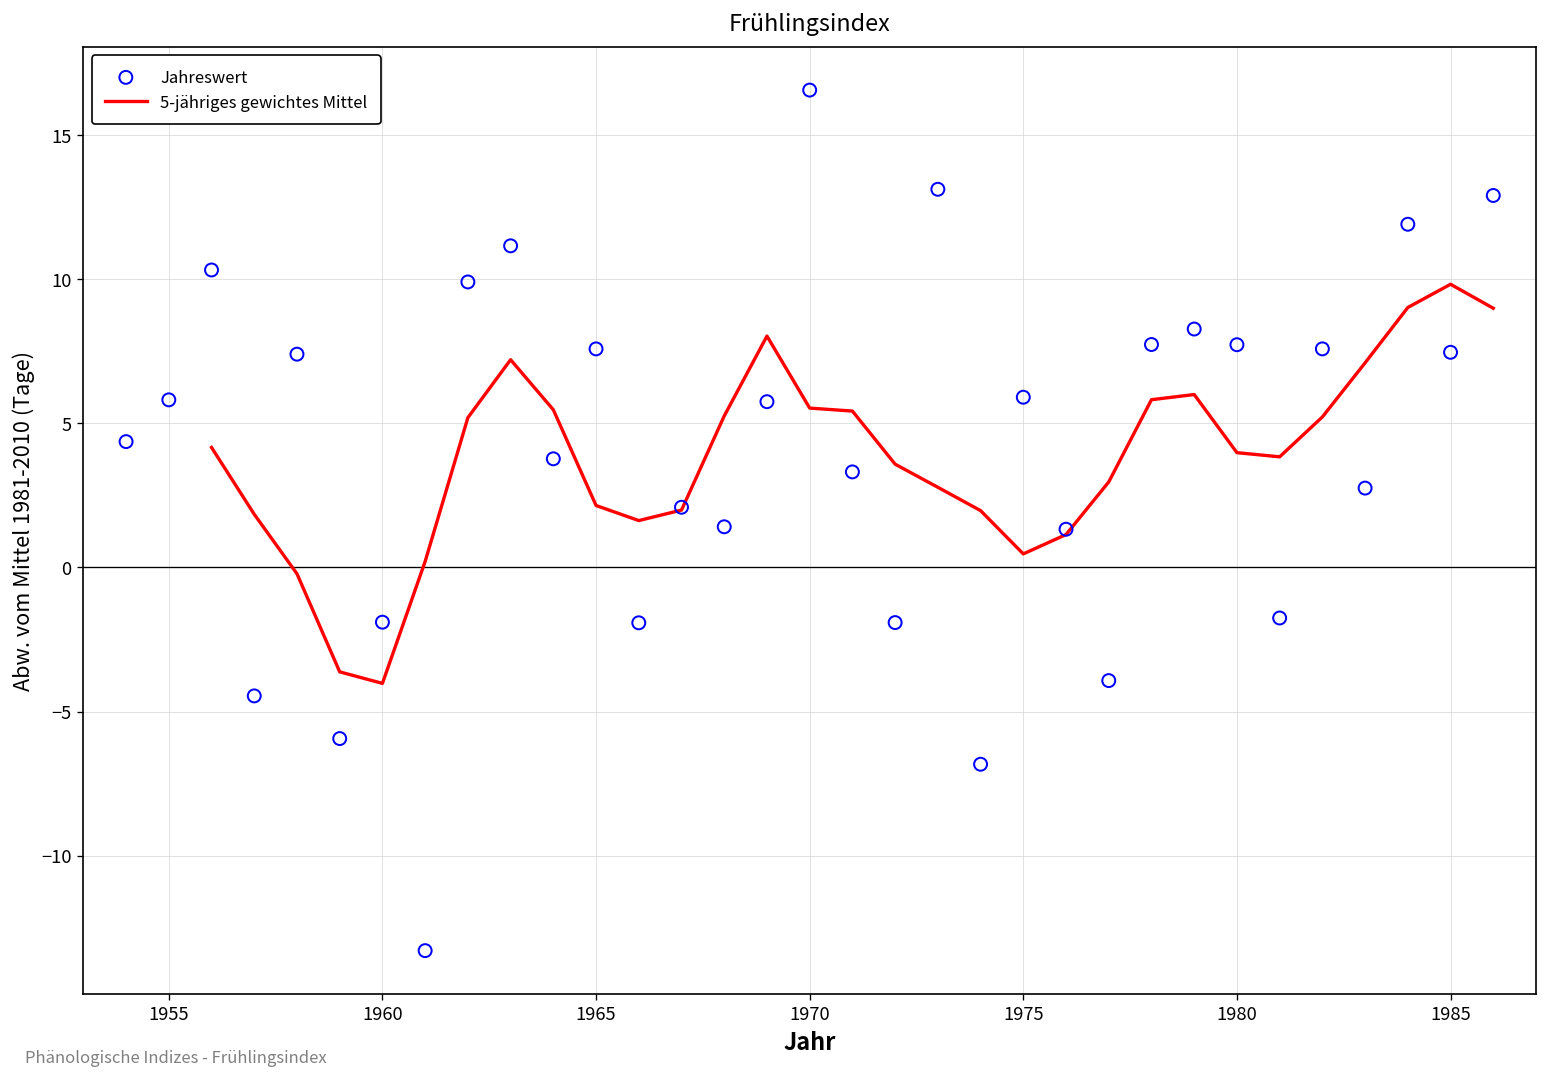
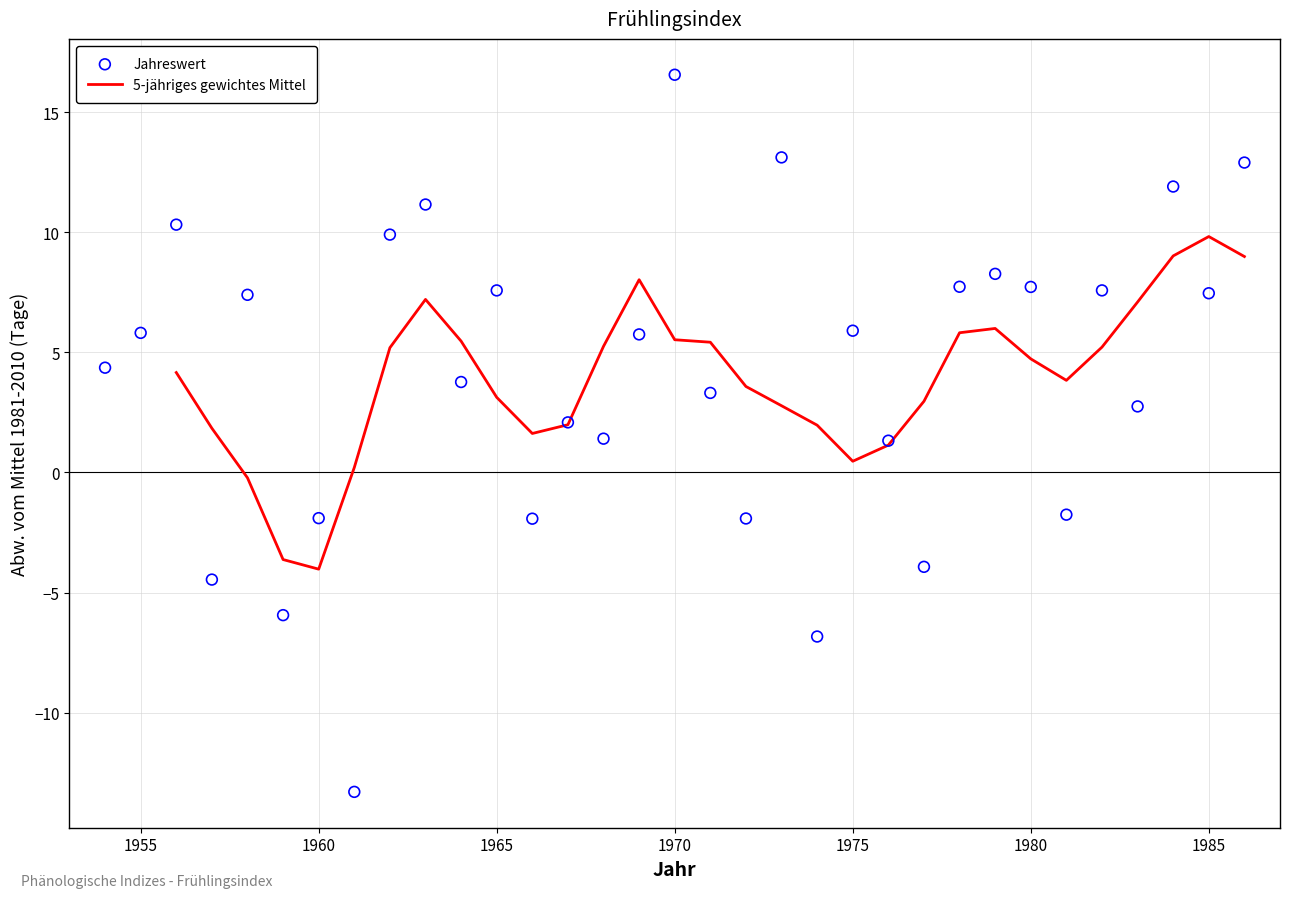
5-jähriges gewichtes Mittel, 1965: 2.1 -> 3.1
5-jähriges gewichtes Mittel, 1980: 4.0 -> 4.7
